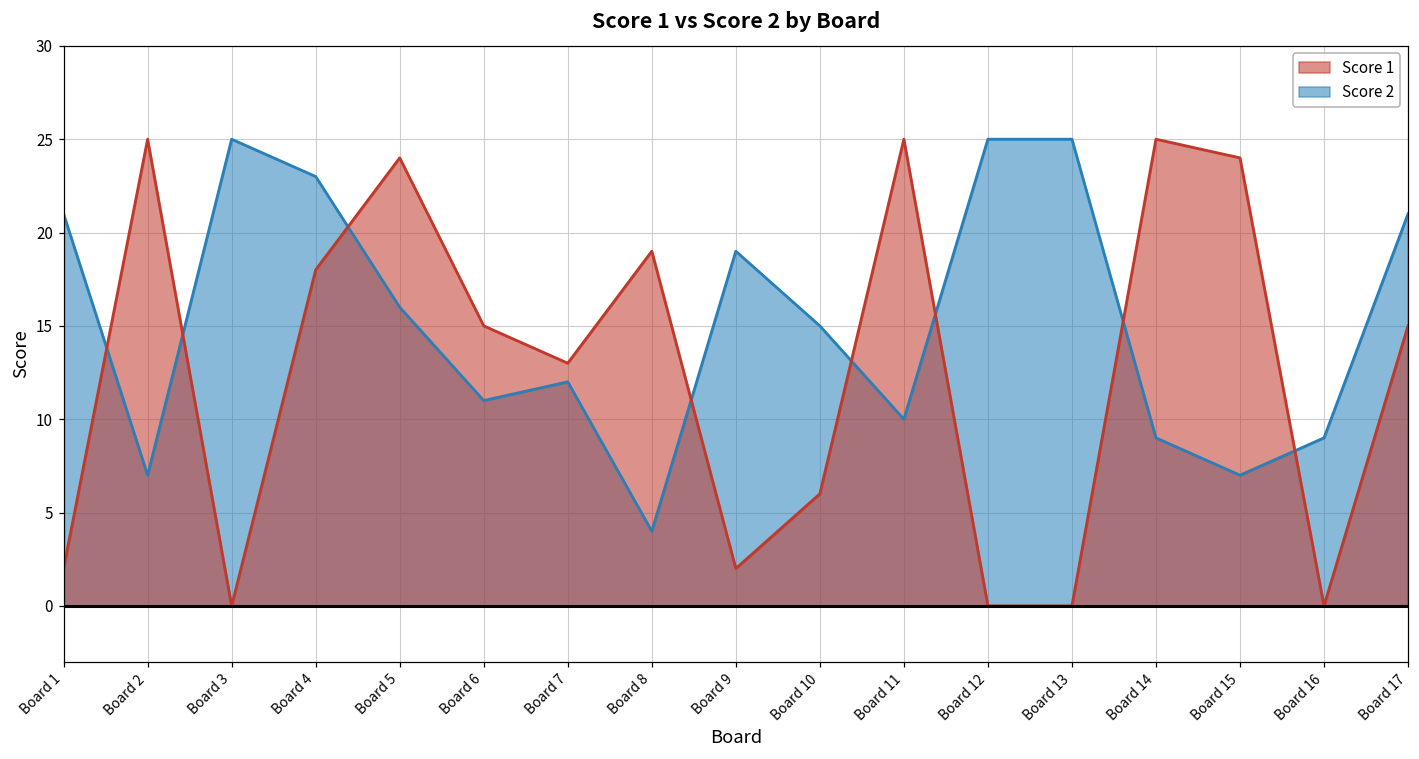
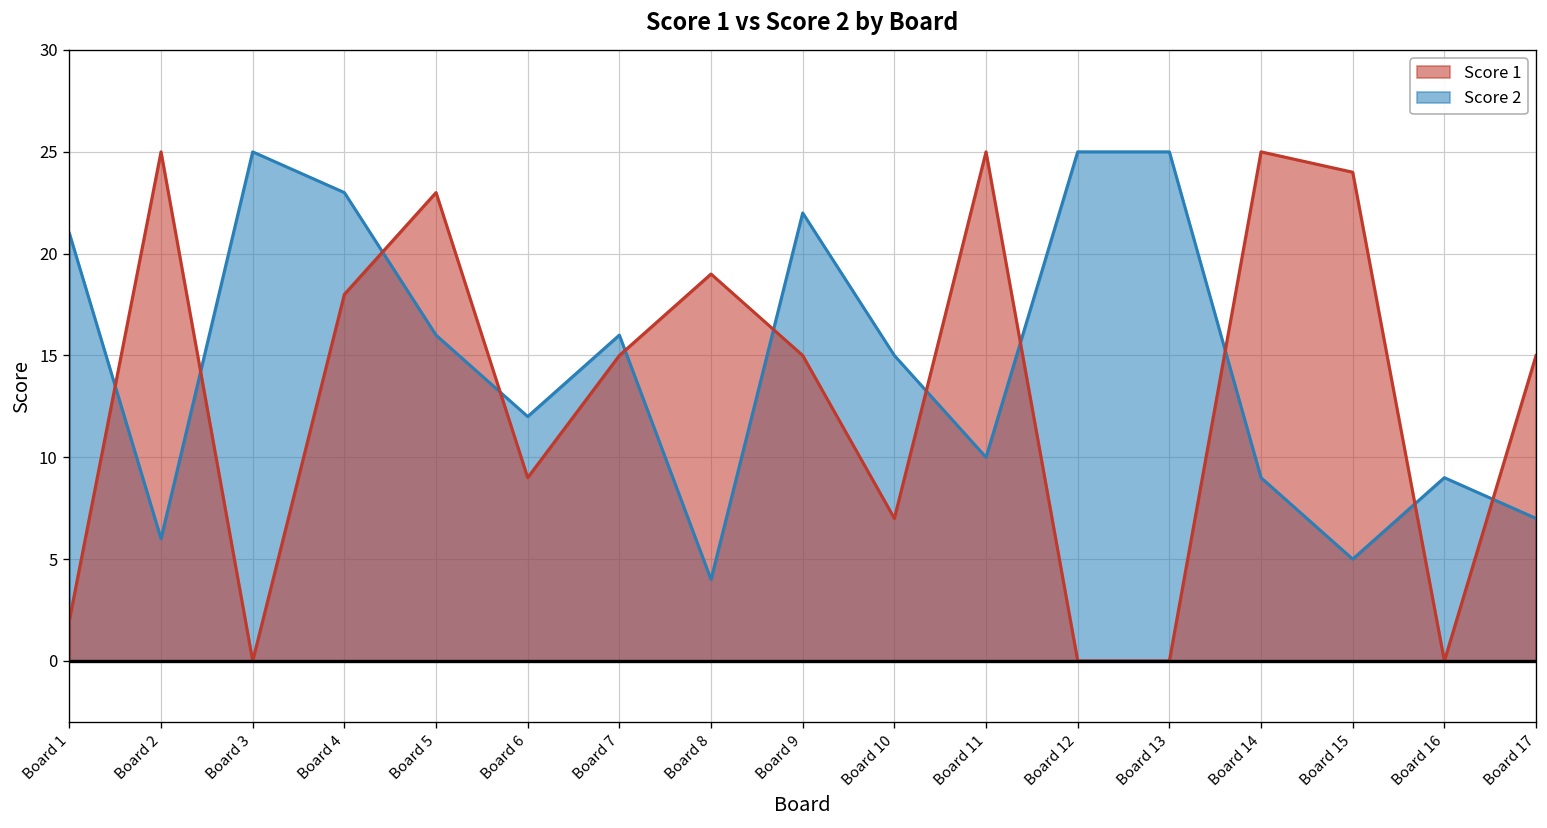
Score 2, Board 2: 7 -> 6
Score 1, Board 5: 24 -> 23
Score 2, Board 6: 11 -> 12
Score 1, Board 6: 15 -> 9
Score 2, Board 7: 12 -> 16
Score 1, Board 7: 13 -> 15
Score 2, Board 9: 19 -> 22
Score 1, Board 9: 2 -> 15
Score 1, Board 10: 6 -> 7
Score 2, Board 15: 7 -> 5
Score 2, Board 17: 21 -> 7
